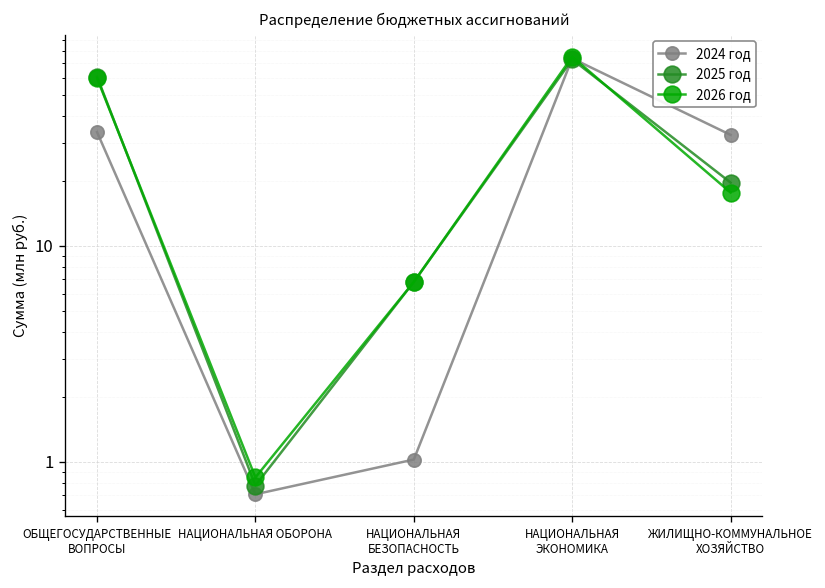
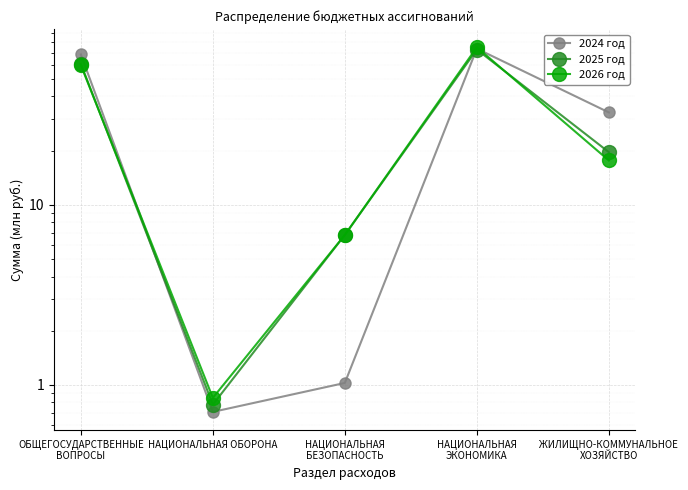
2024 год, ОБЩЕГОСУДАРСТВЕННЫЕ ВОПРОСЫ: 34 -> 68
